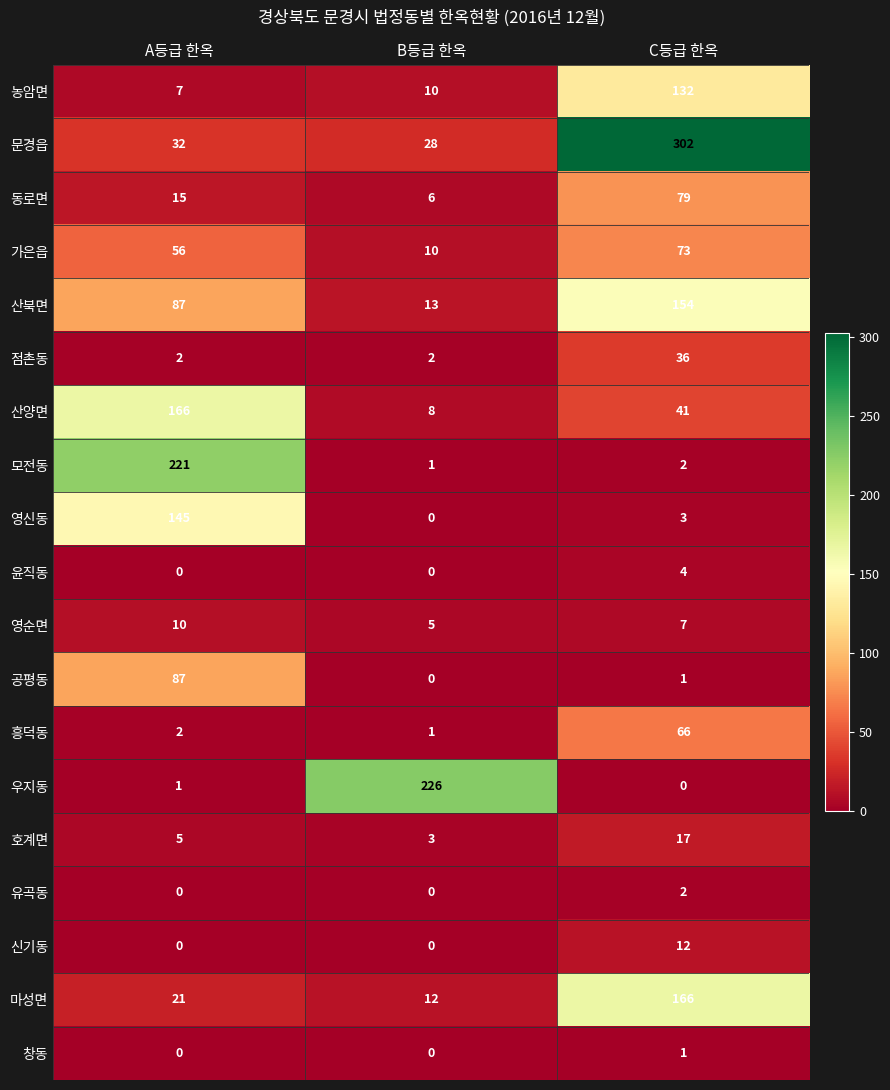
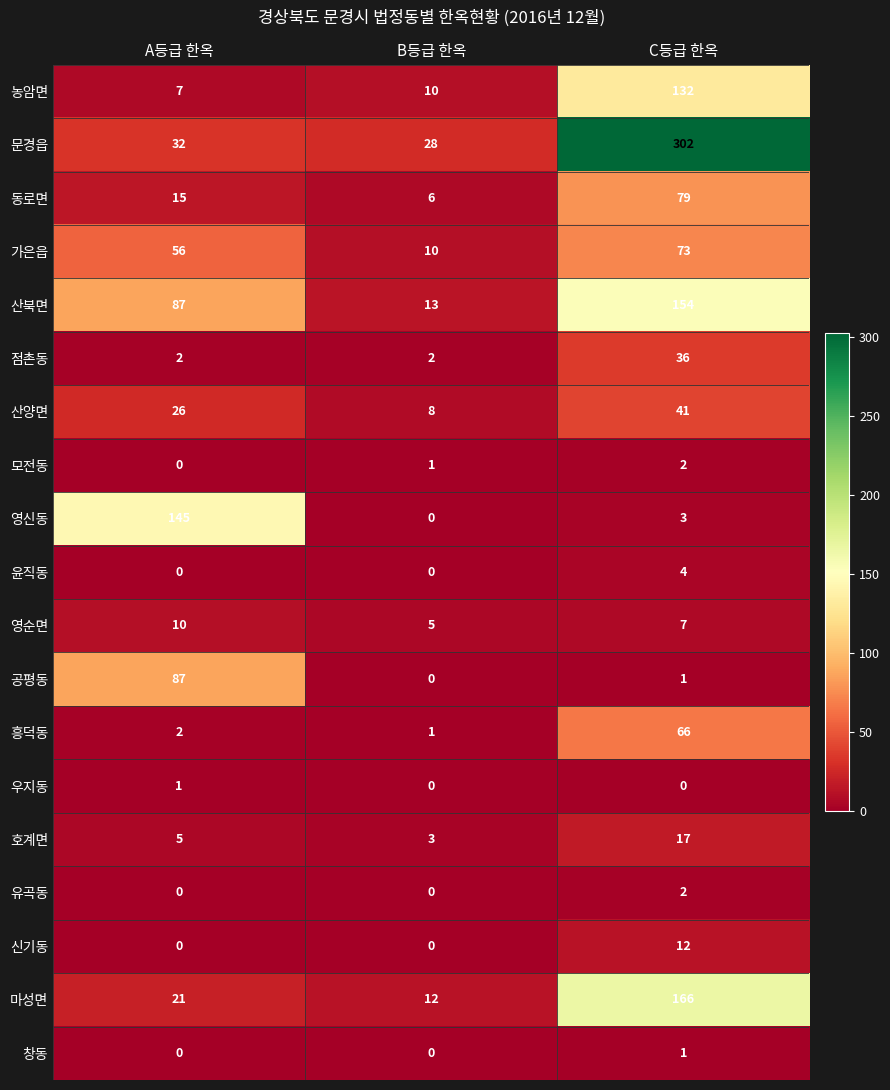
산양면, A등급 한옥: 166 -> 26
모전동, A등급 한옥: 221 -> 0
우지동, B등급 한옥: 226 -> 0
